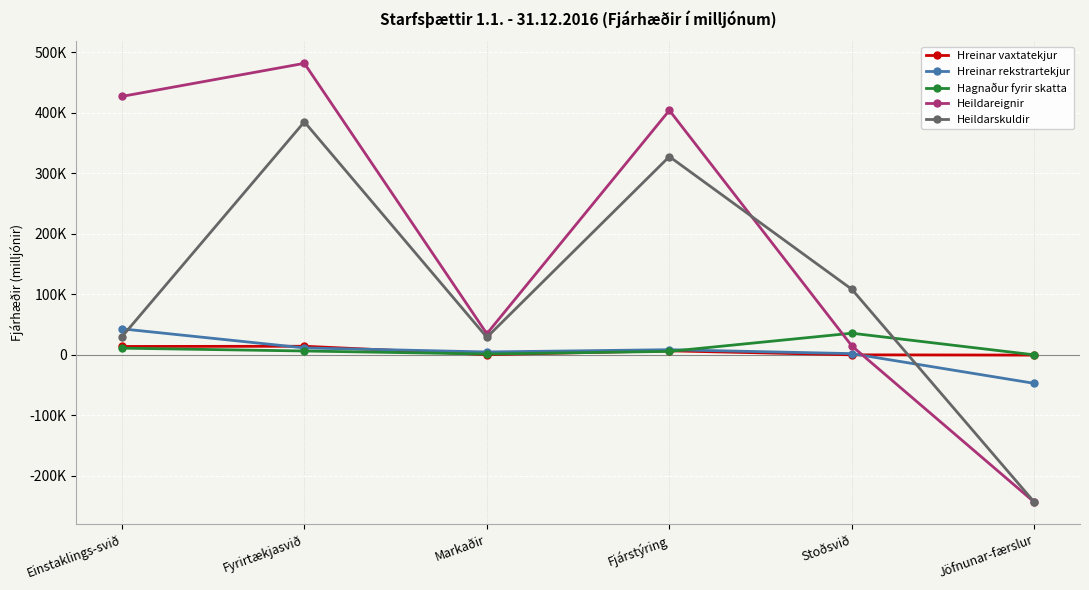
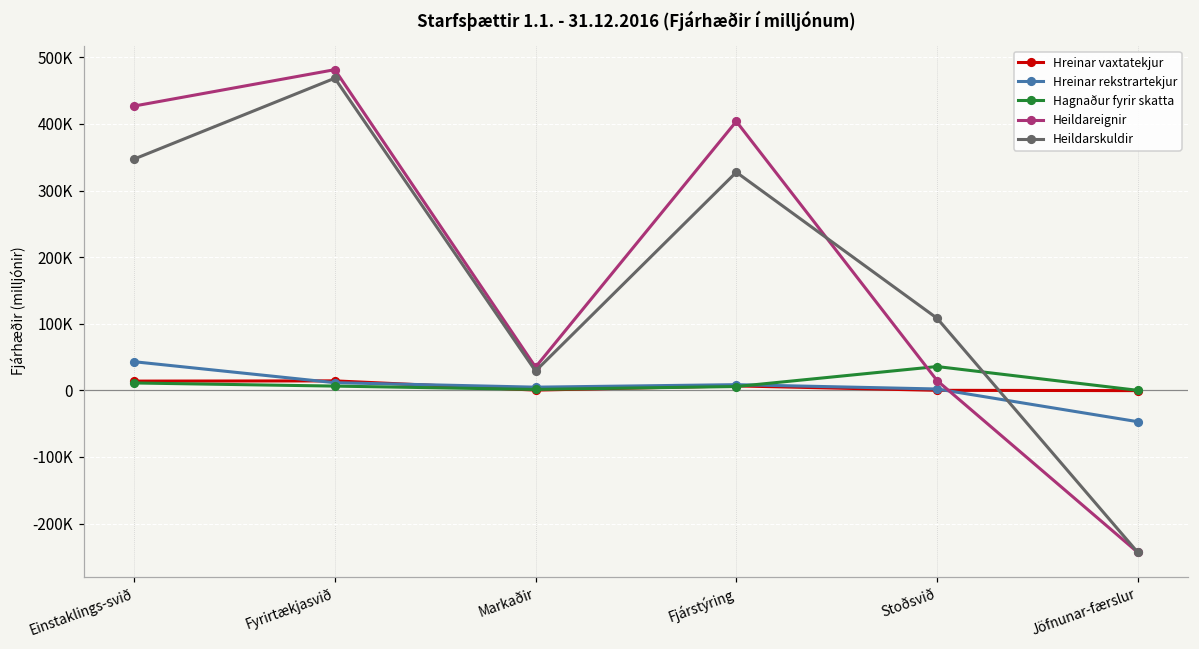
Heildarskuldir, Einstaklings-svið: 30000 -> 350000
Heildarskuldir, Fyrirtækjasvið: 380000 -> 470000
